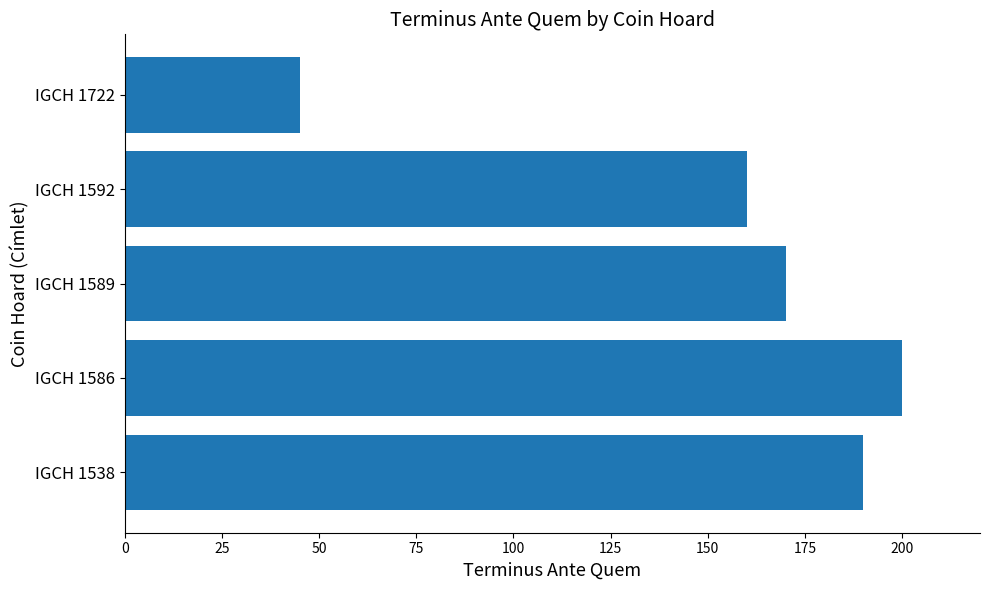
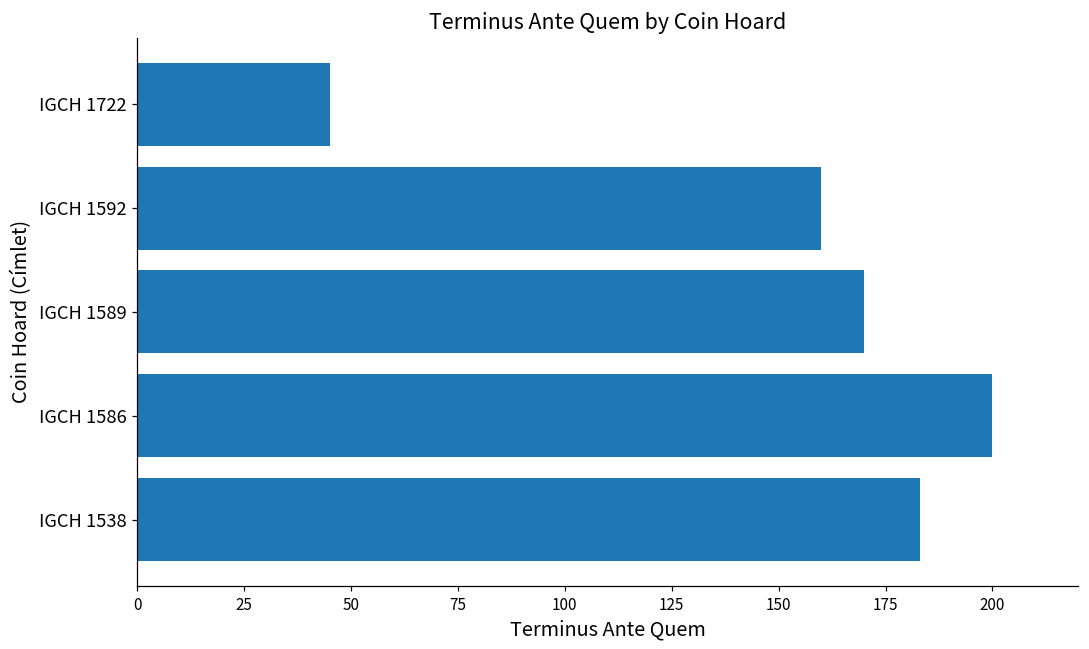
IGCH 1538: 190 -> 183
